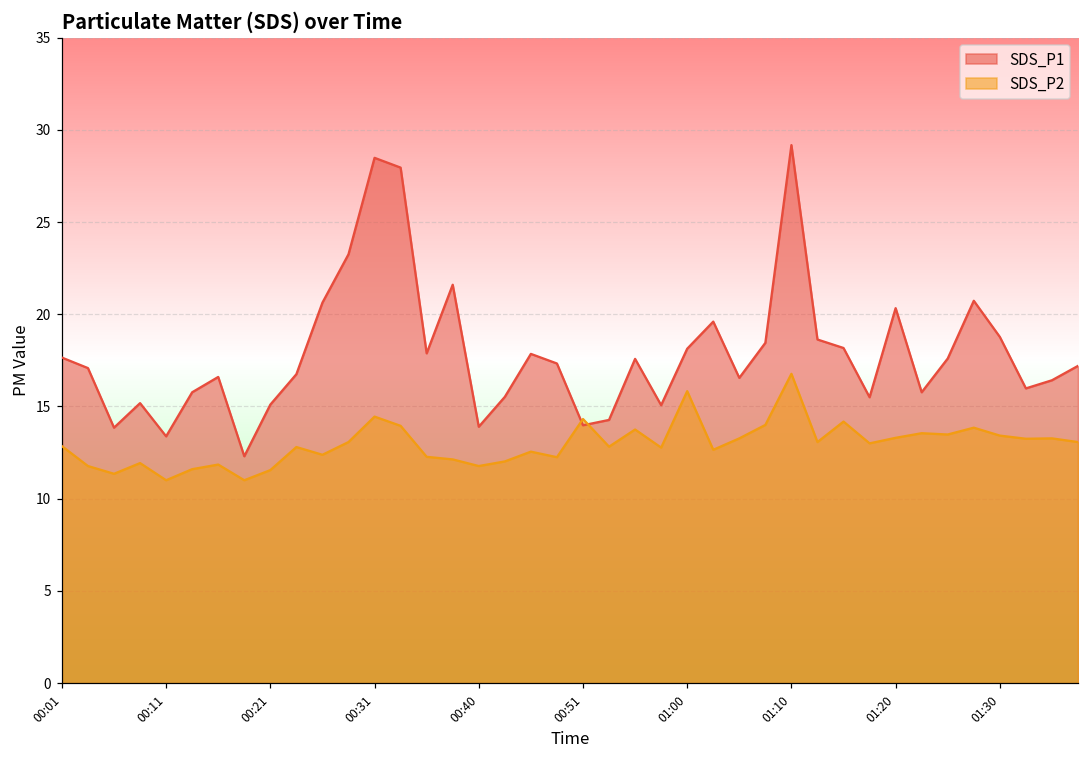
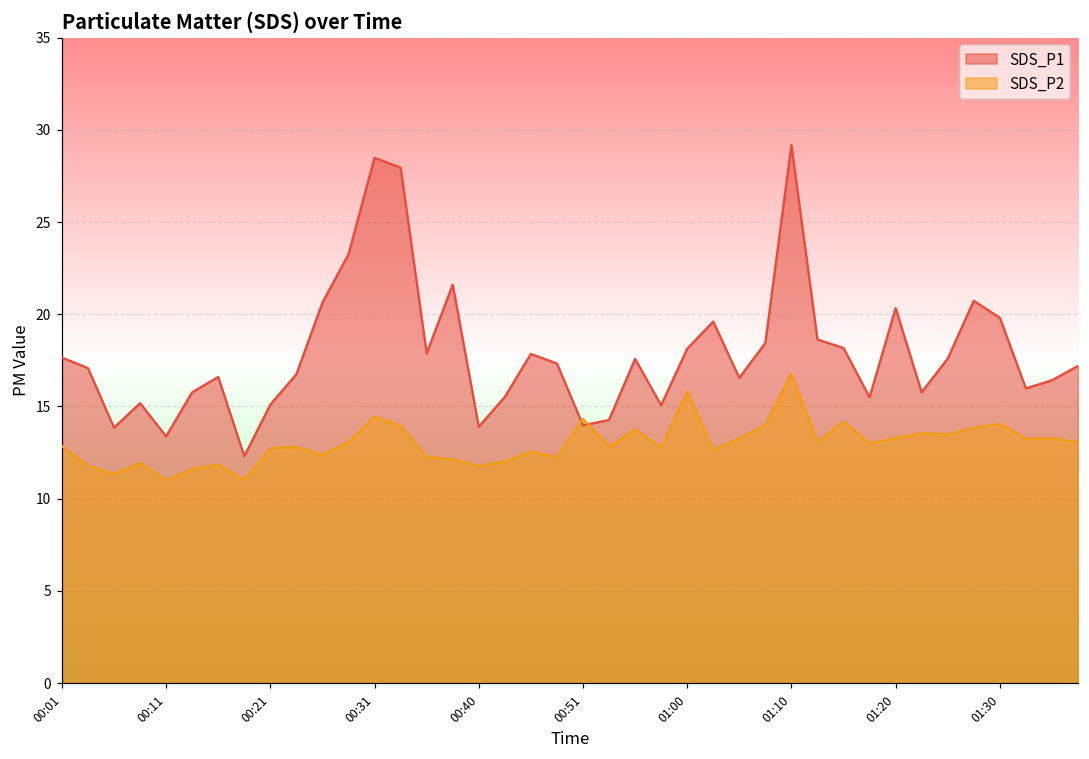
SDS_P2, 00:21: 11.6 -> 12.8
SDS_P1, 01:30: 18.8 -> 19.8
SDS_P2, 01:30: 13.4 -> 14.1
